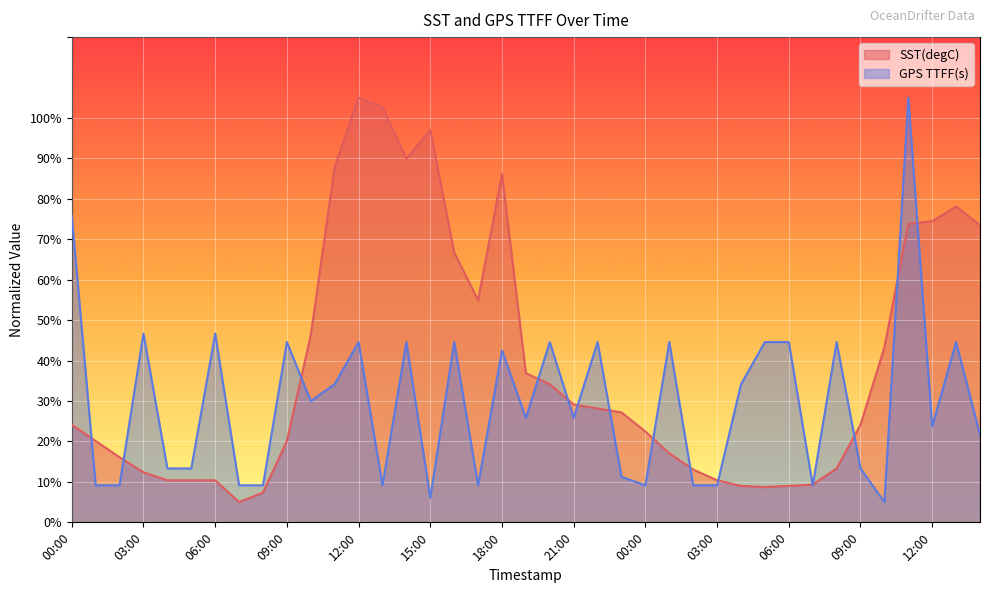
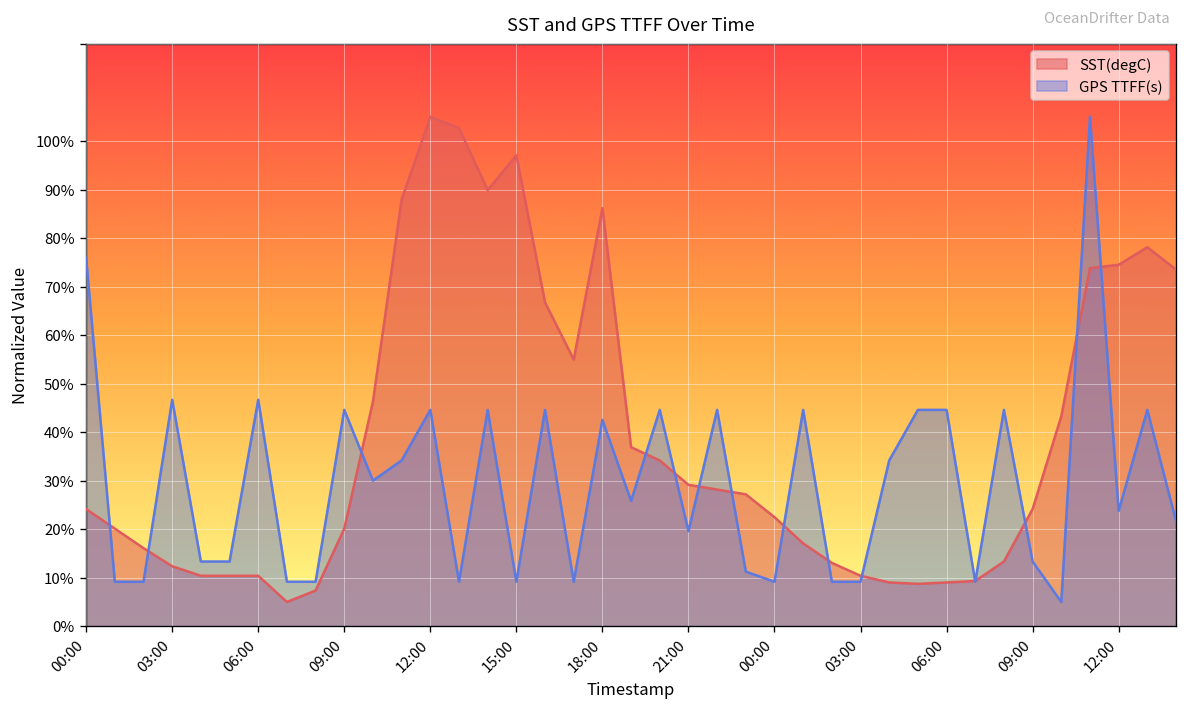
GPS TTFF(s), 15:00: 6% -> 9%
GPS TTFF(s), 21:00: 26% -> 20%
